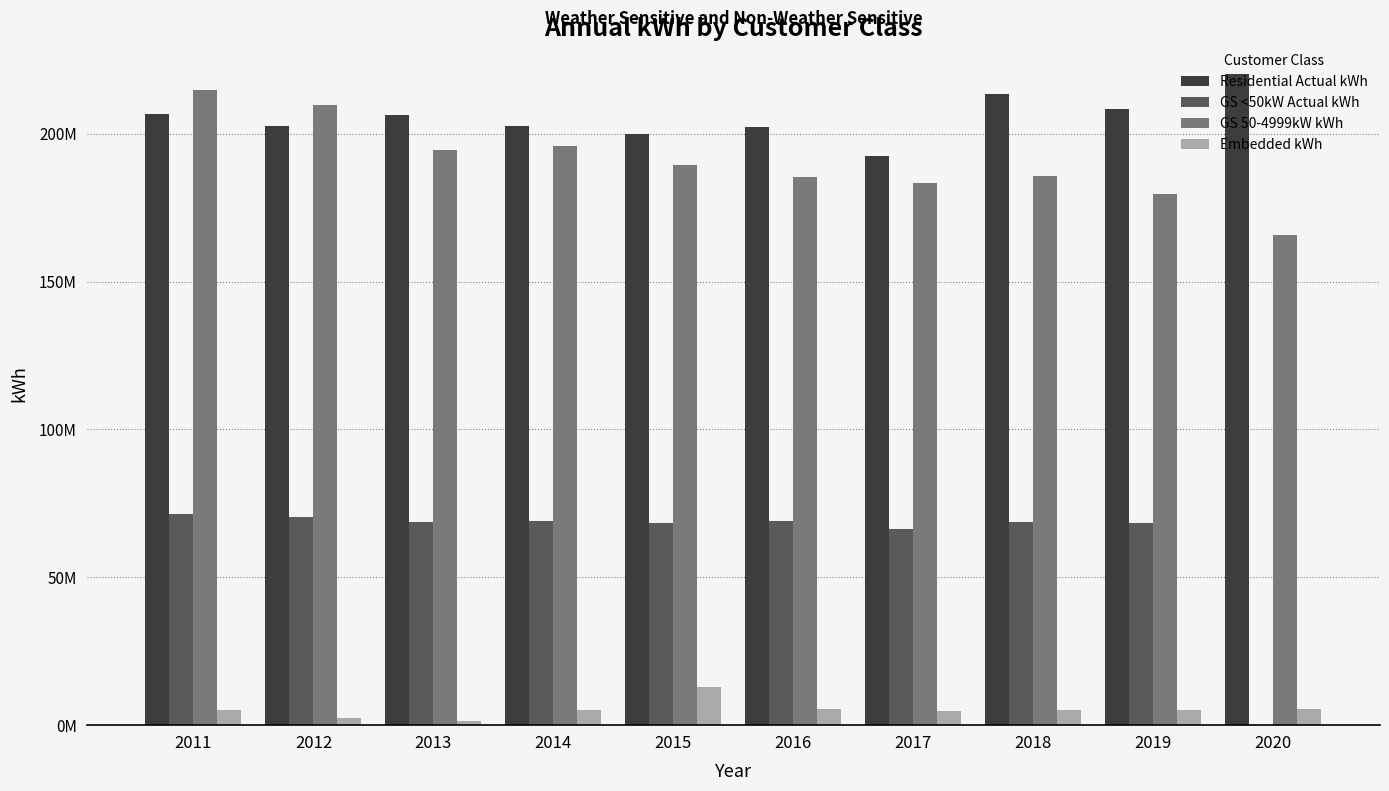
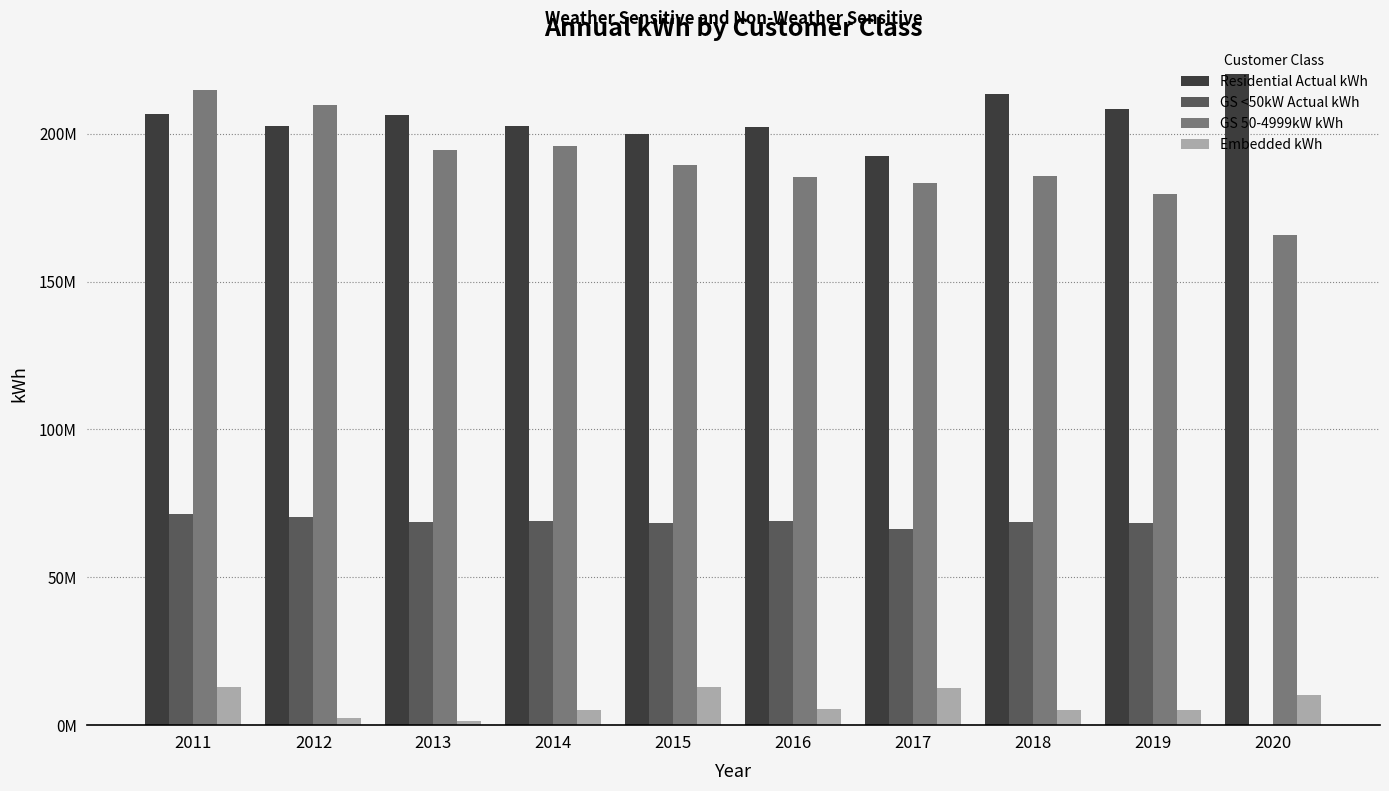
Embedded kWh, 2011: 5000000 -> 13000000
Embedded kWh, 2017: 5000000 -> 13000000
Embedded kWh, 2020: 5000000 -> 10000000
